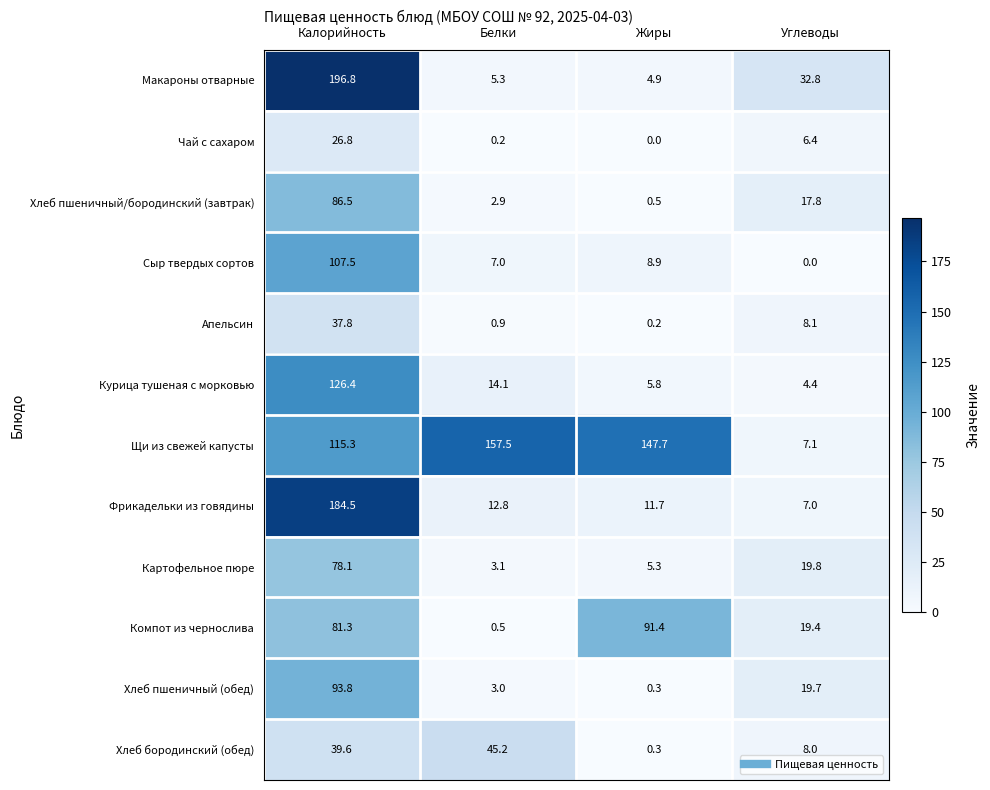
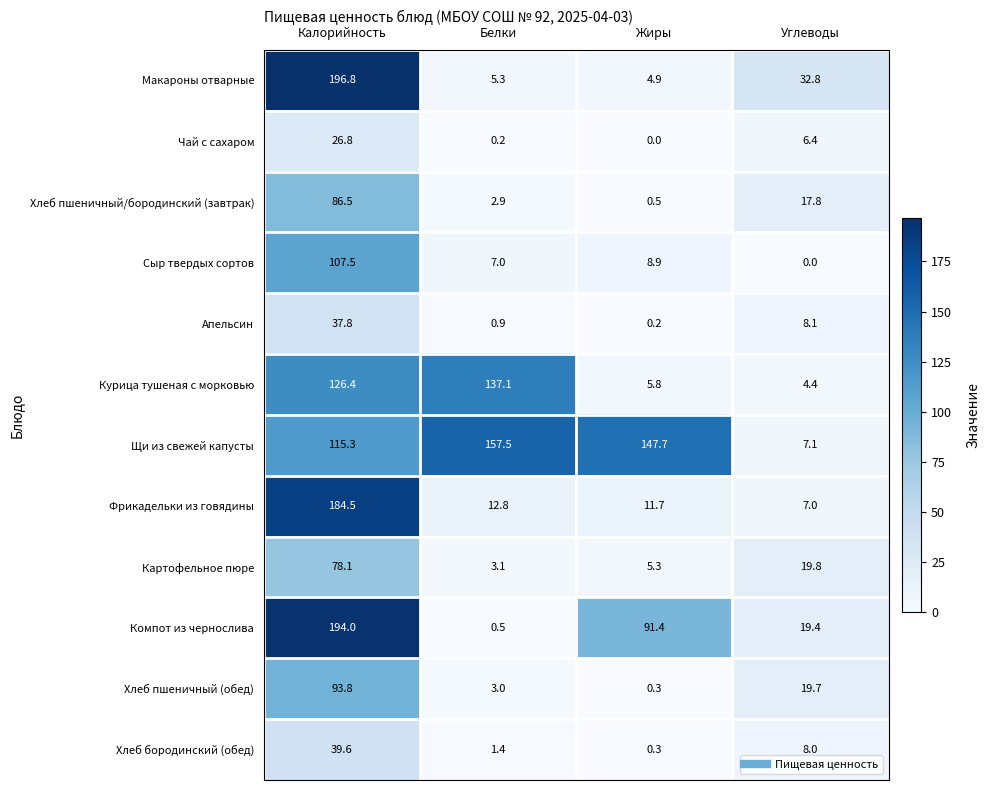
Курица тушеная с морковью, Белки: 14.1 -> 137.1
Компот из чернослива, Калорийность: 81.3 -> 194.0
Хлеб бородинский (обед), Белки: 45.2 -> 1.4
